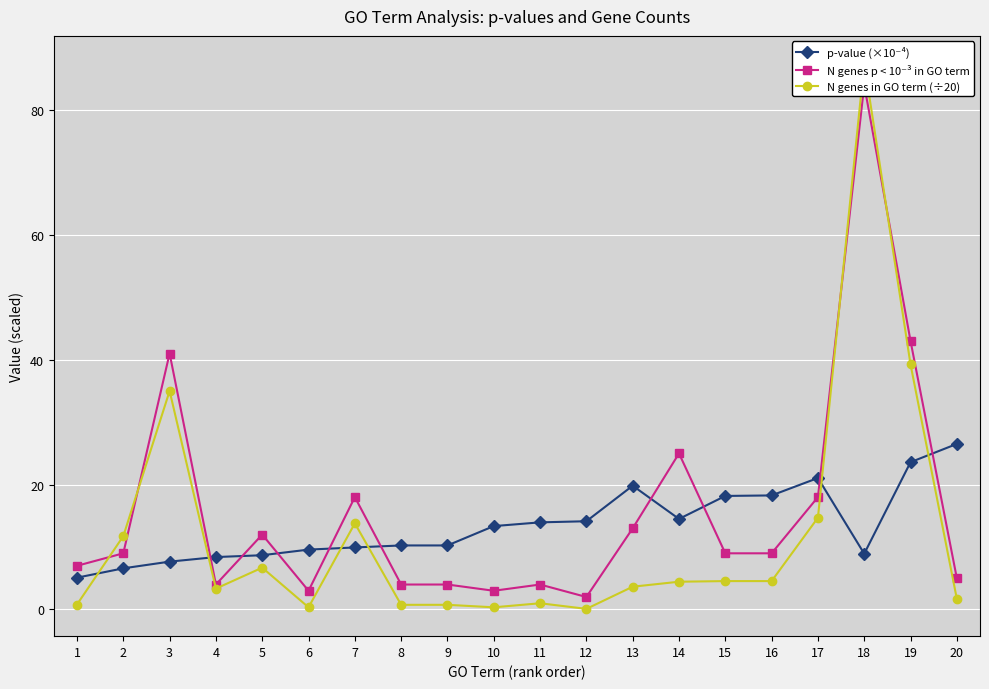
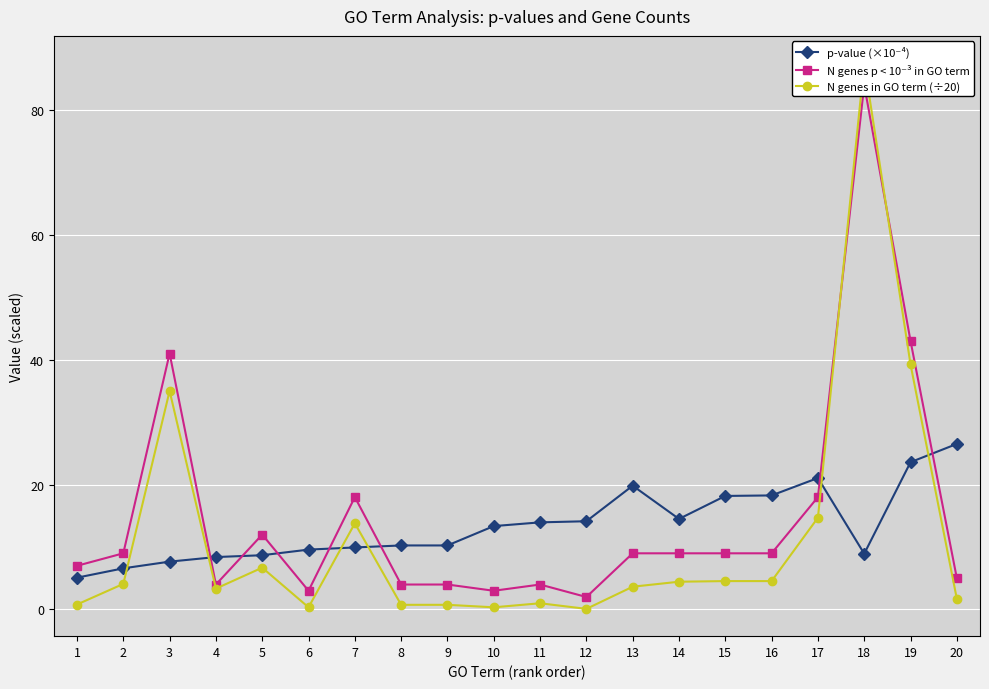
N genes in GO term (÷20), 2: 12 -> 4
N genes p < 10⁻³ in GO term, 13: 13 -> 9
N genes p < 10⁻³ in GO term, 14: 25 -> 9
